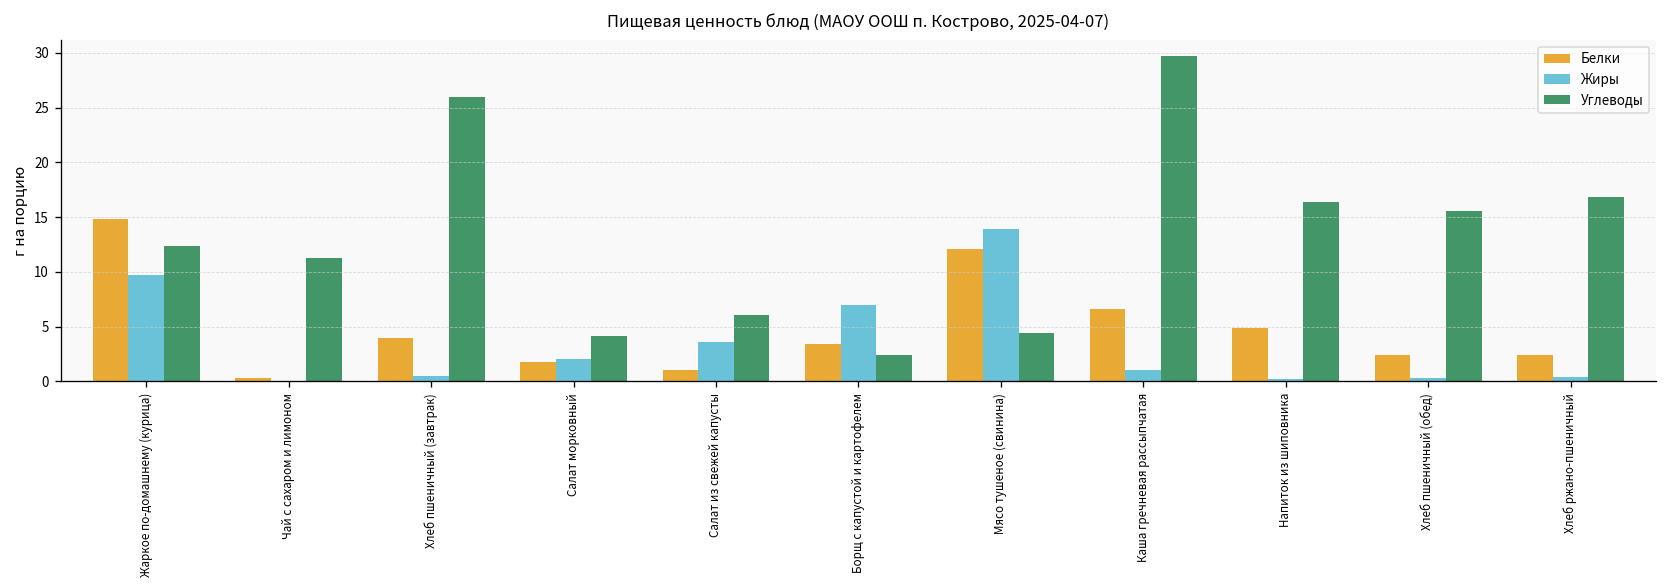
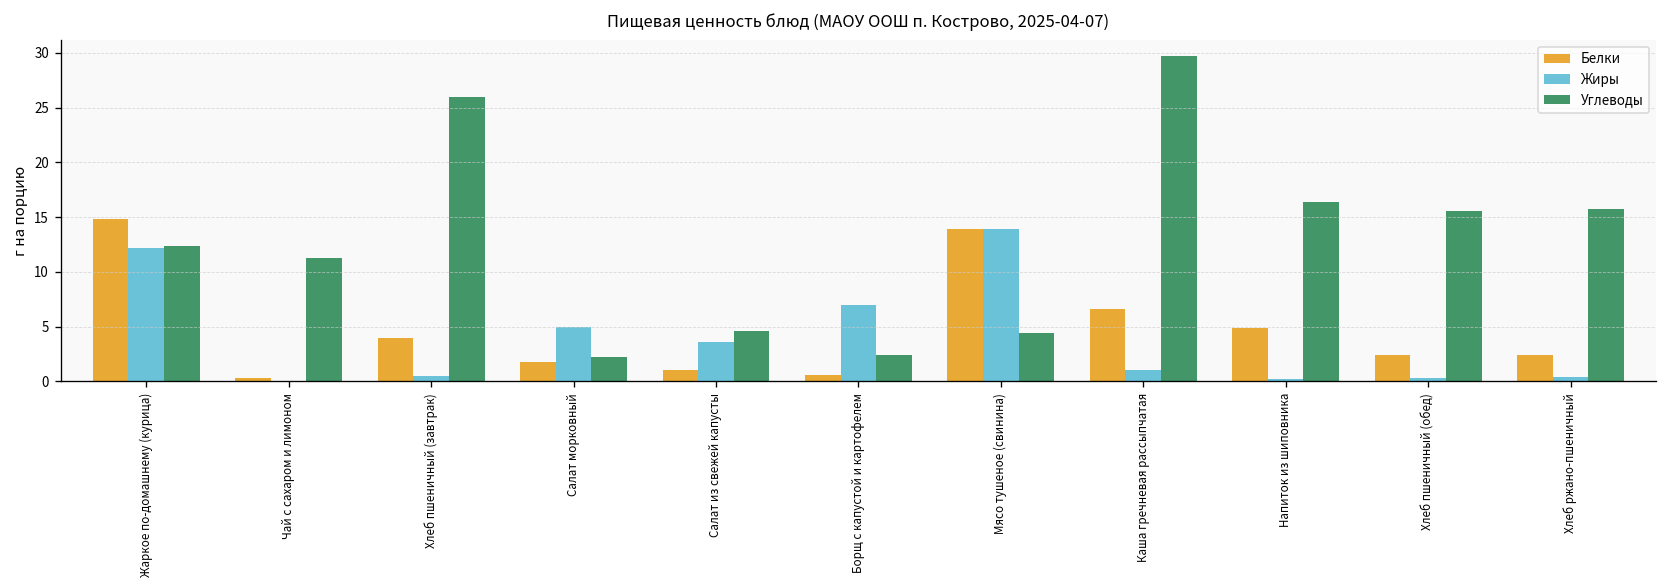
Жиры, Жаркое по-домашнему (курица): 10 -> 12
Жиры, Салат морковный: 2 -> 5
Углеводы, Салат морковный: 4 -> 2
Углеводы, Салат из свежей капусты: 6 -> 5
Белки, Борщ с капустой и картофелем: 3 -> 1
Белки, Мясо тушеное (свинина): 12 -> 14
Углеводы, Хлеб ржано-пшеничный: 17 -> 16
